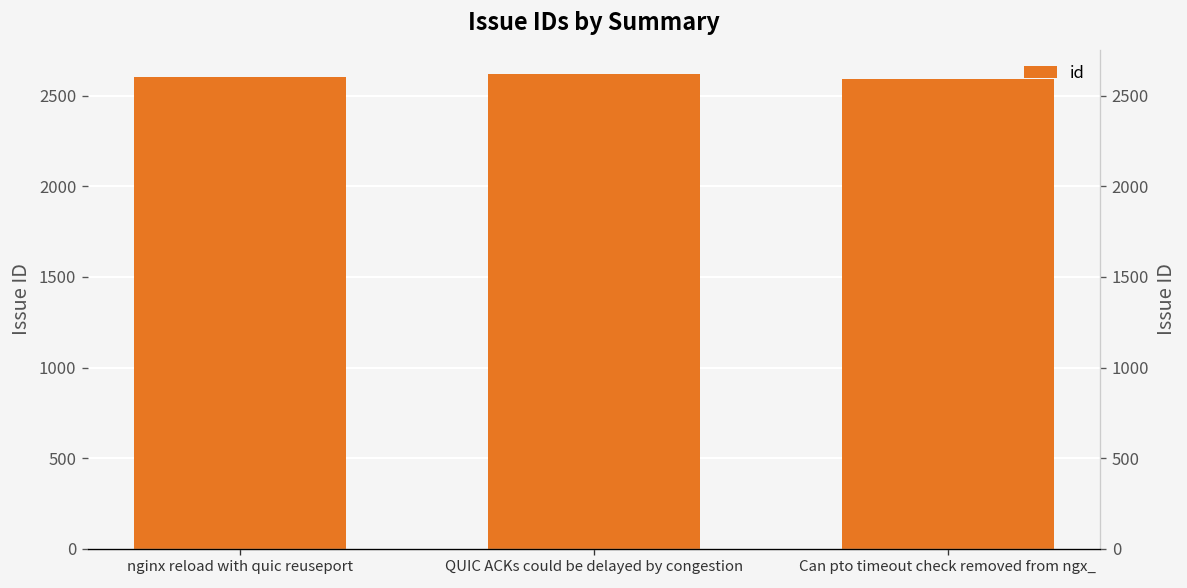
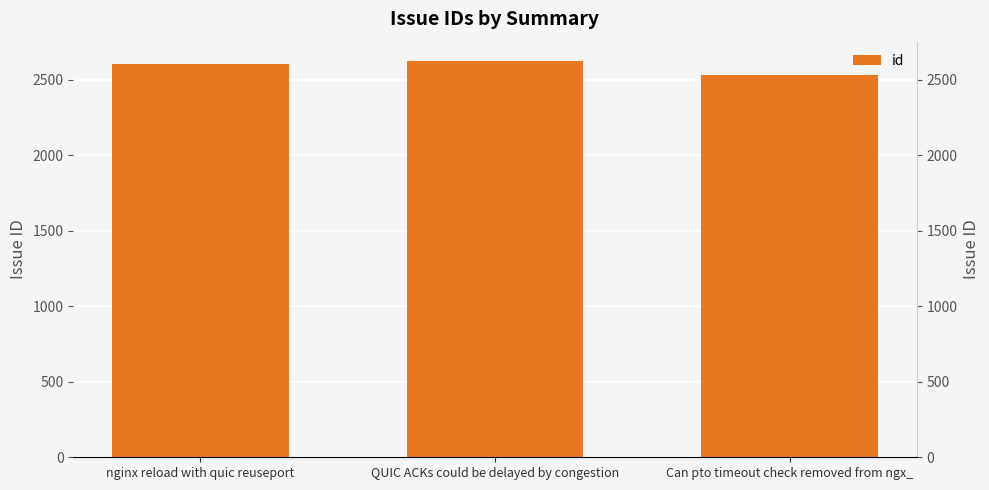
Can pto timeout check removed from ngx_: 2590 -> 2530
